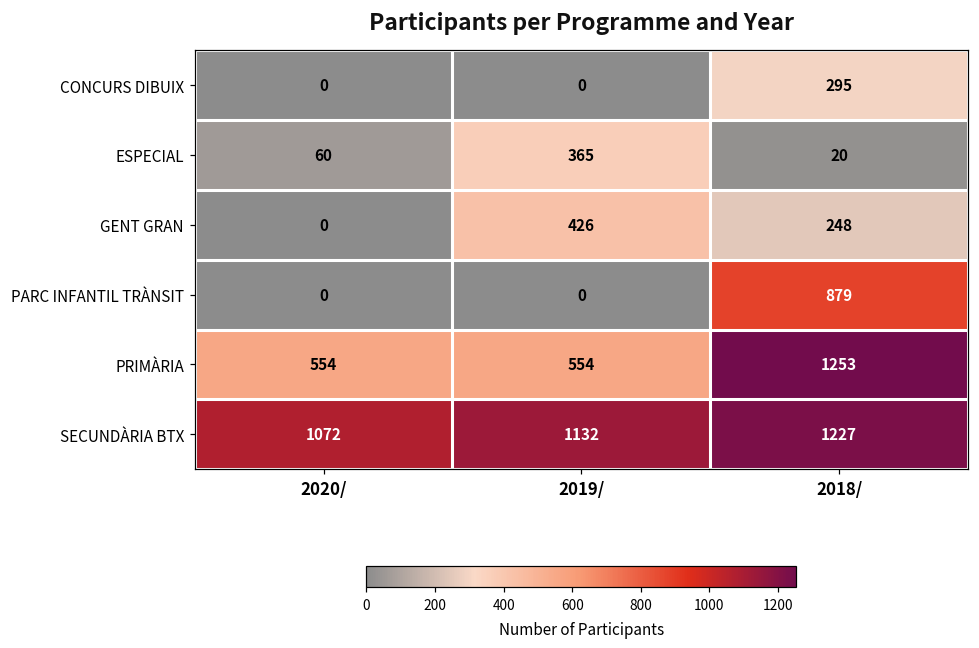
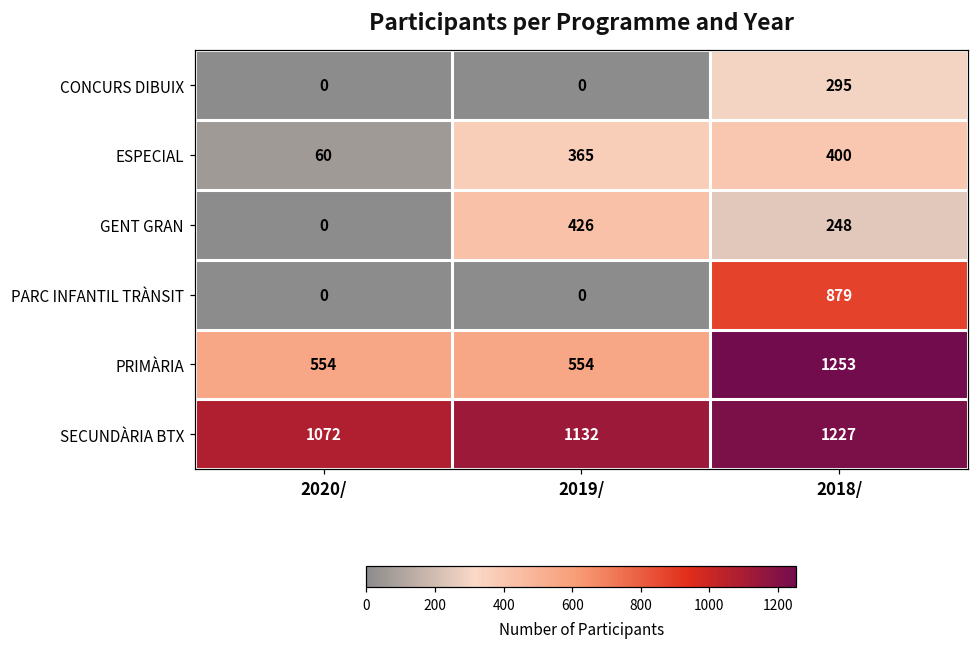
ESPECIAL, 2018/: 20 -> 400
